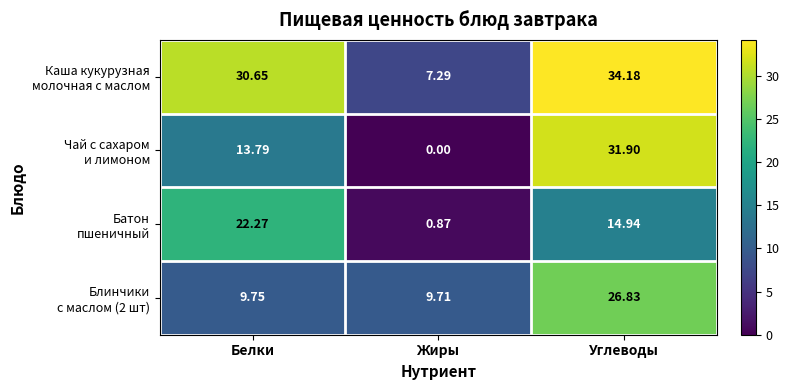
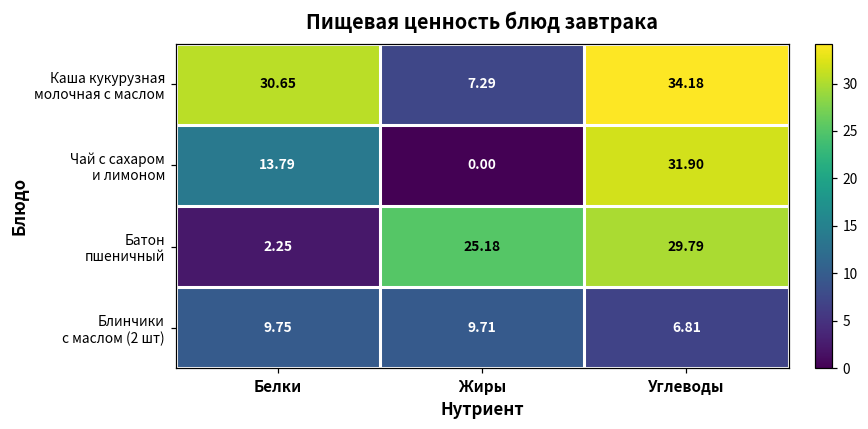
Батон пшеничный, Белки: 22.27 -> 2.25
Батон пшеничный, Жиры: 0.87 -> 25.18
Батон пшеничный, Углеводы: 14.94 -> 29.79
Блинчики с маслом (2 шт), Углеводы: 26.83 -> 6.81
